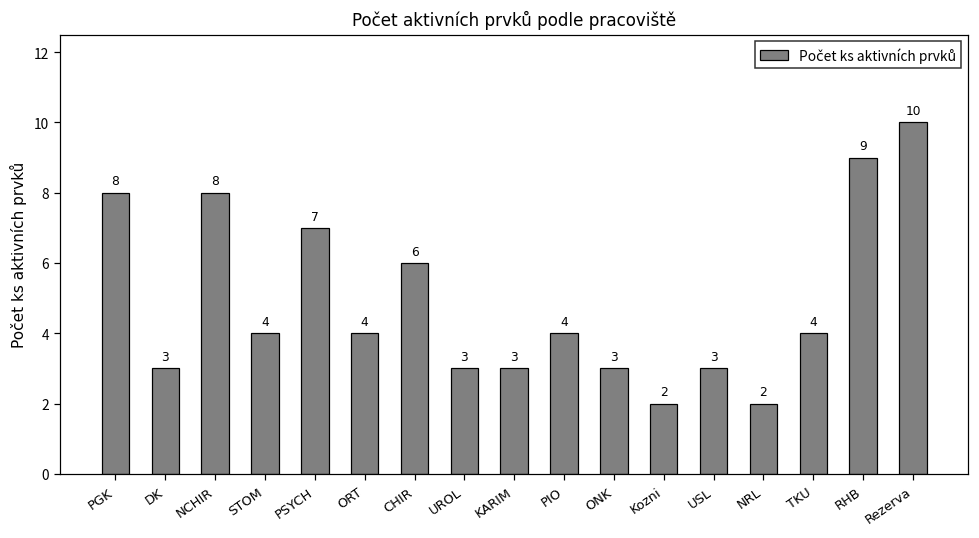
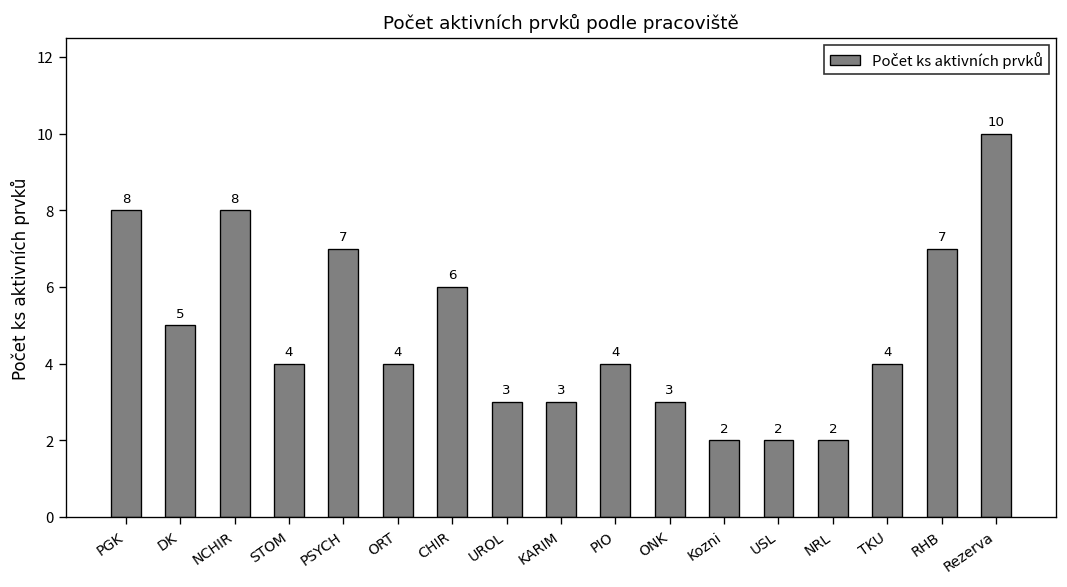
DK: 3 -> 5
USL: 3 -> 2
RHB: 9 -> 7
